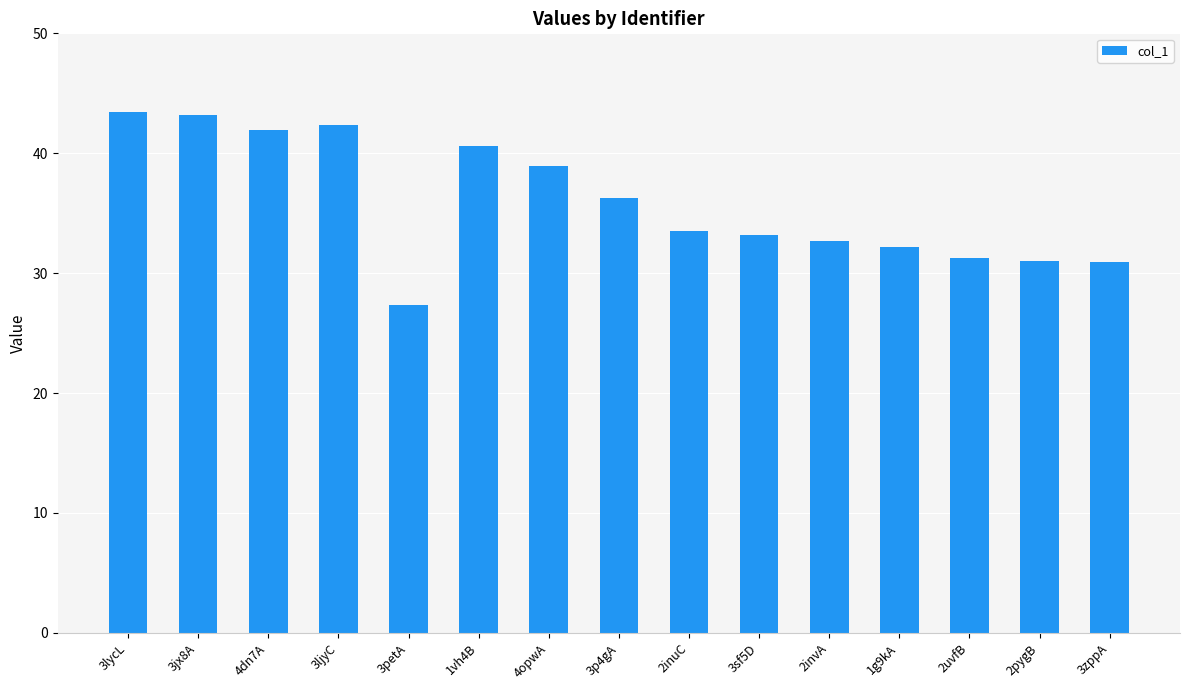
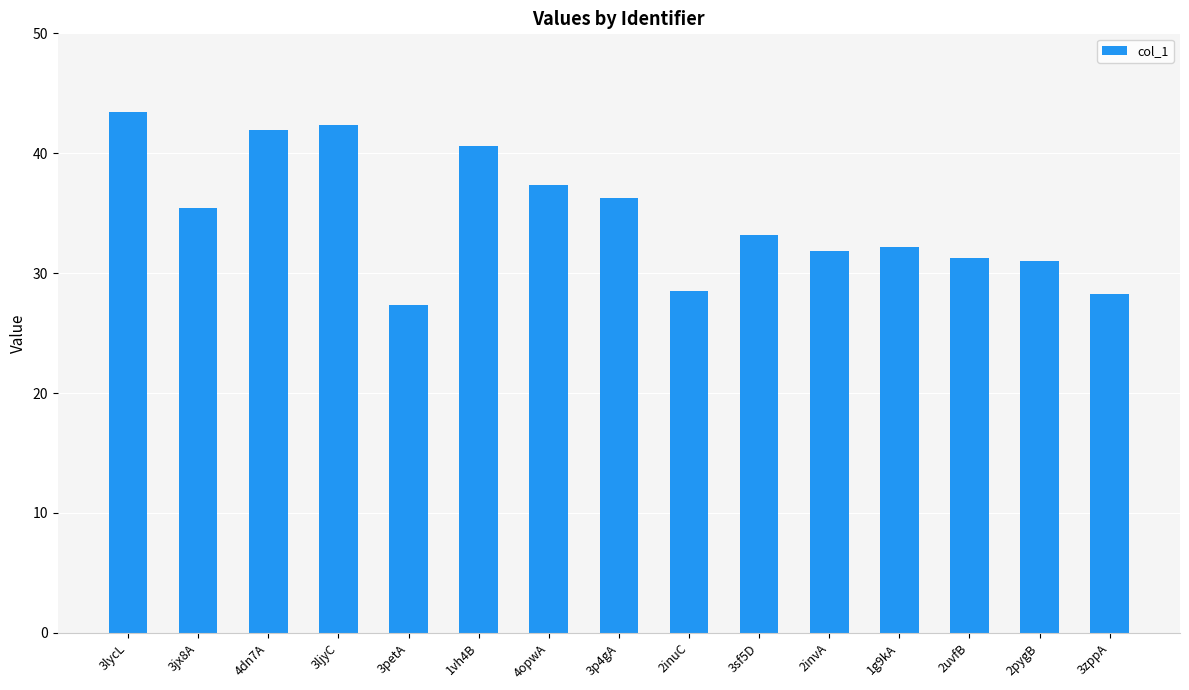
3jx8A: 43.2 -> 35.5
4opwA: 38.9 -> 37.4
2inuC: 33.5 -> 28.5
2invA: 32.7 -> 31.9
3zppA: 30.9 -> 28.3
